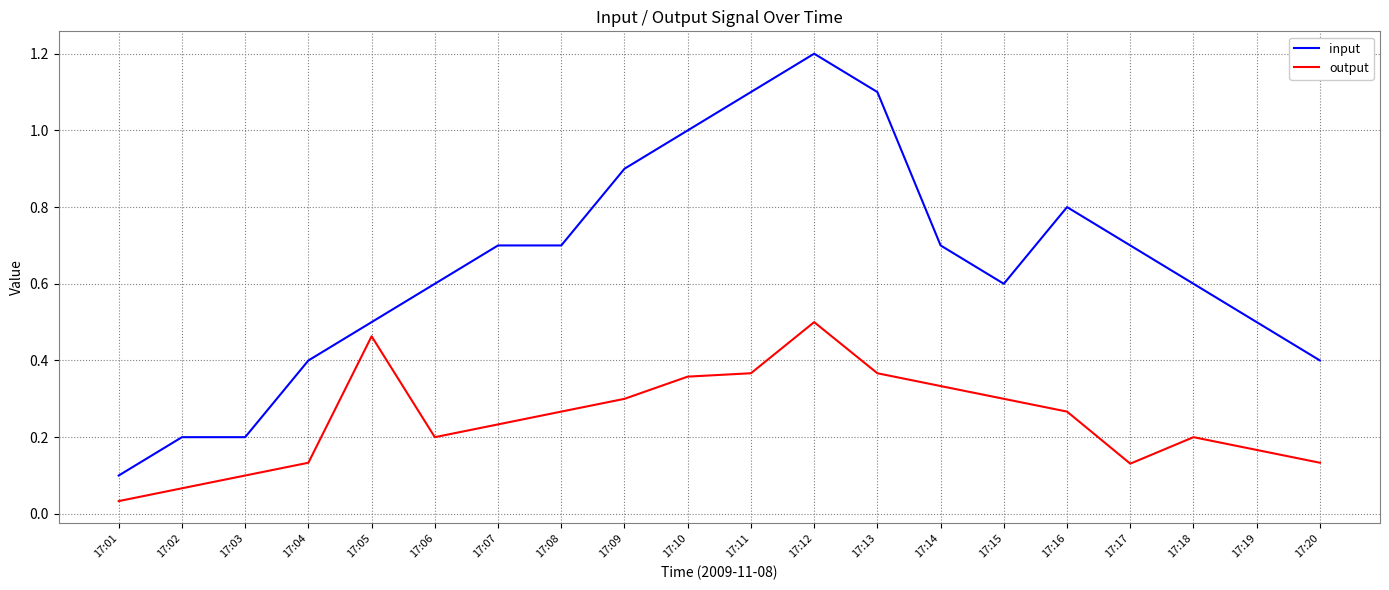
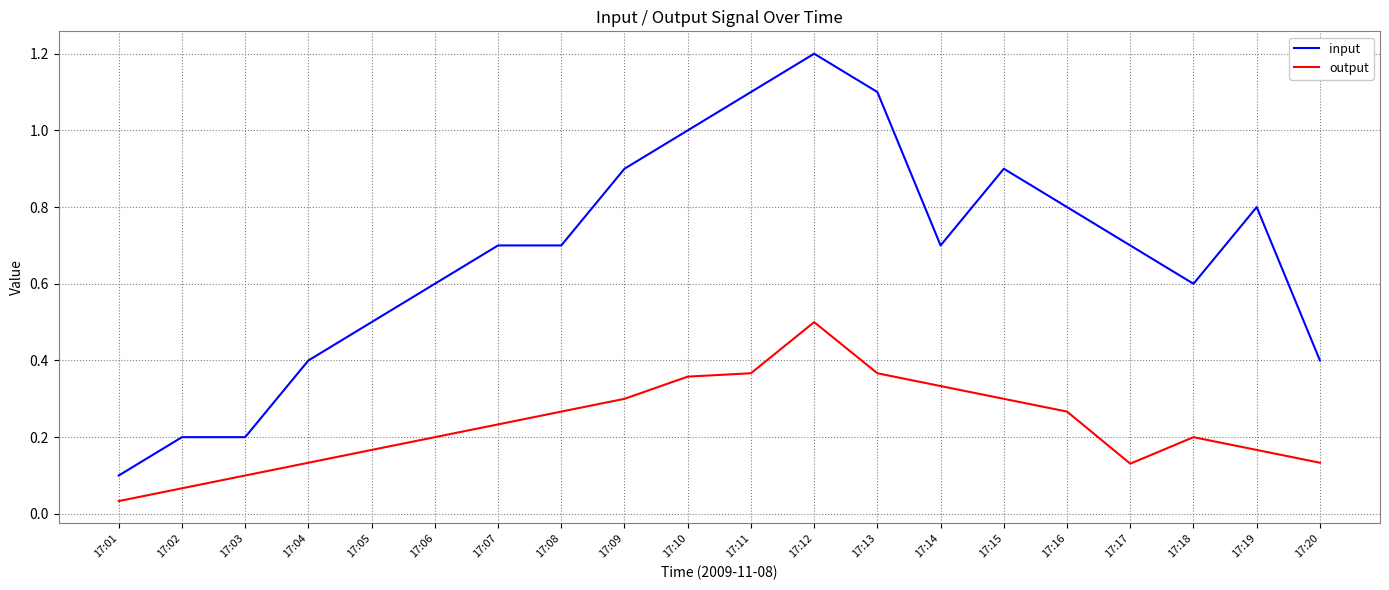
output, 17:05: 0.46 -> 0.17
input, 17:15: 0.6 -> 0.9
input, 17:19: 0.5 -> 0.8
